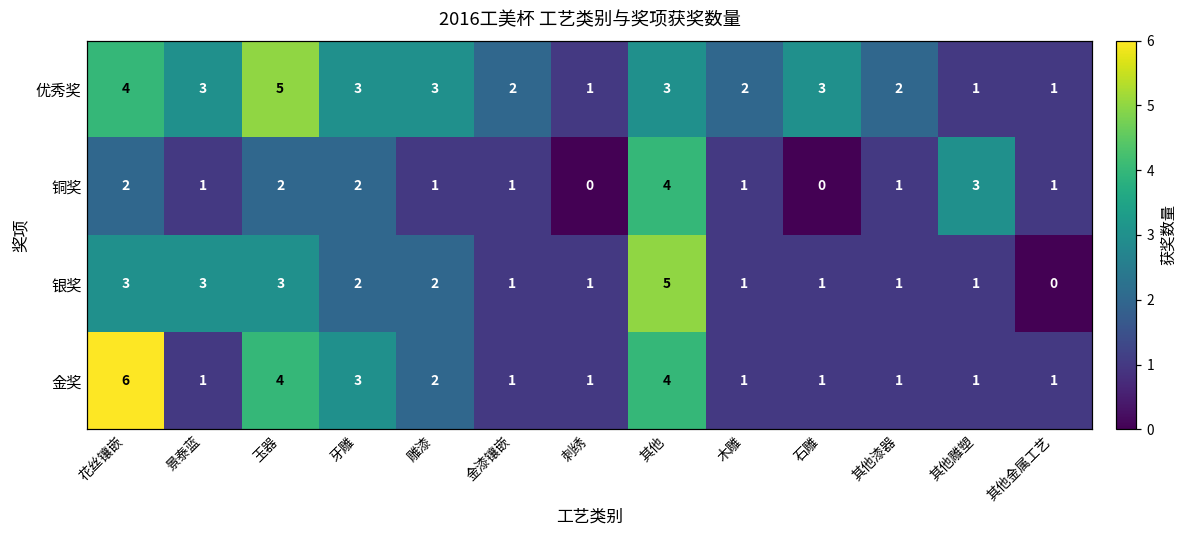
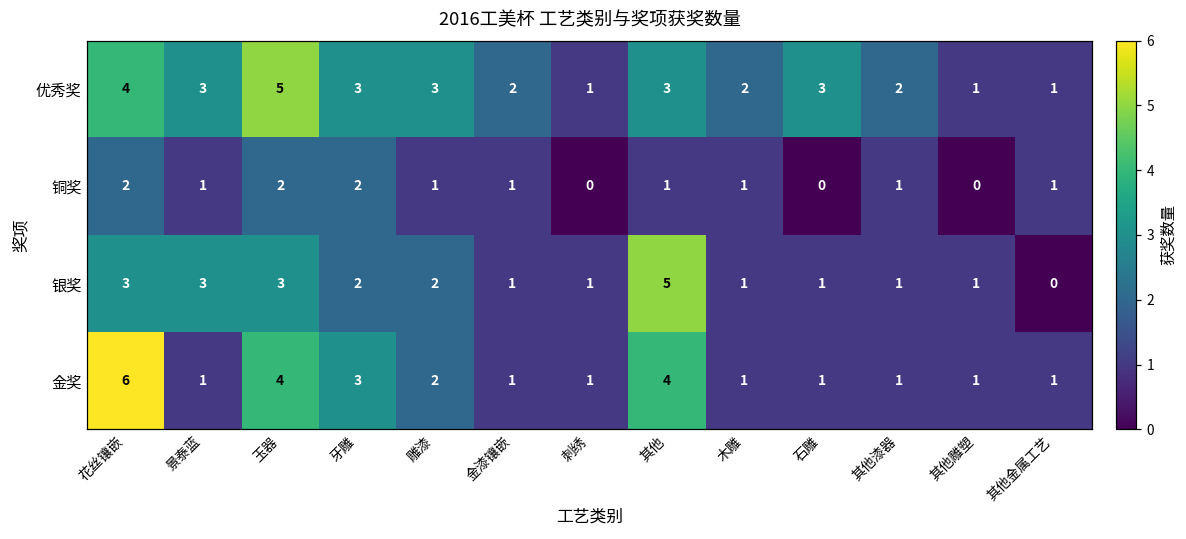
铜奖, 其他: 4 -> 1
铜奖, 其他雕塑: 3 -> 0
